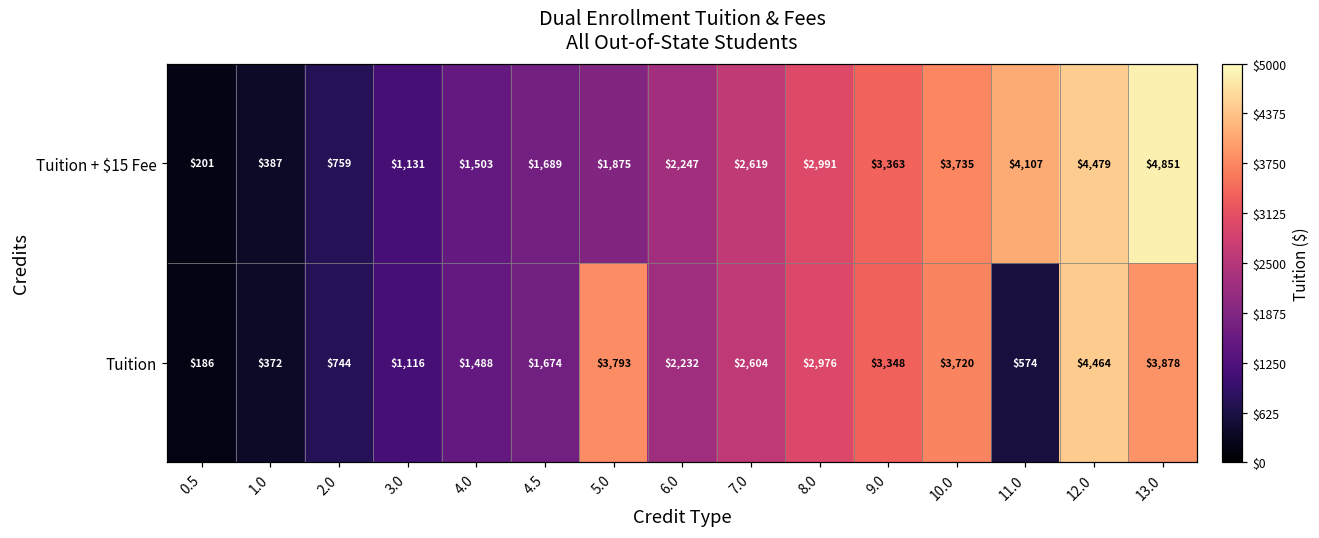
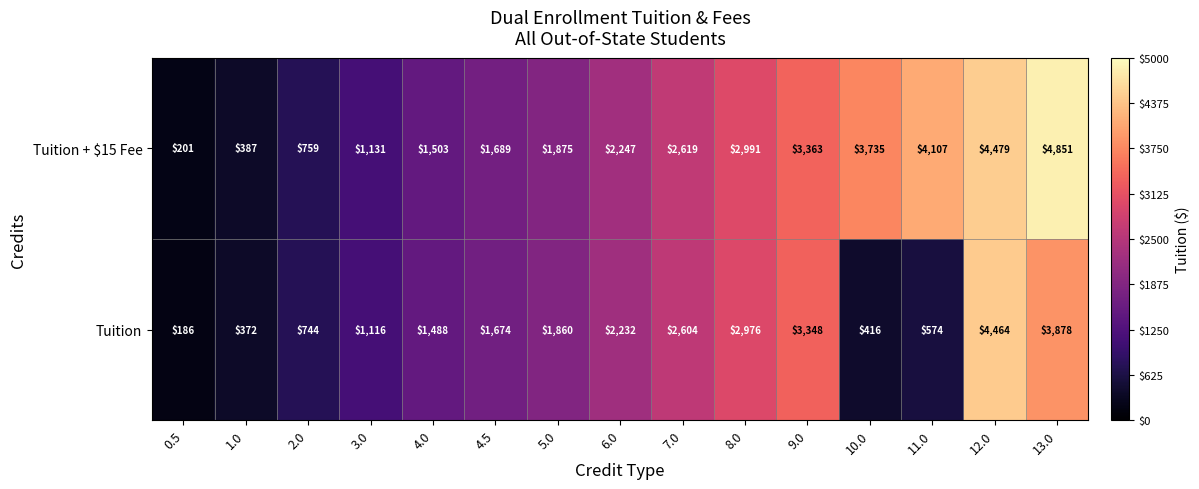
Tuition, 5.0: $3,793 -> $1,860
Tuition, 10.0: $3,720 -> $416
